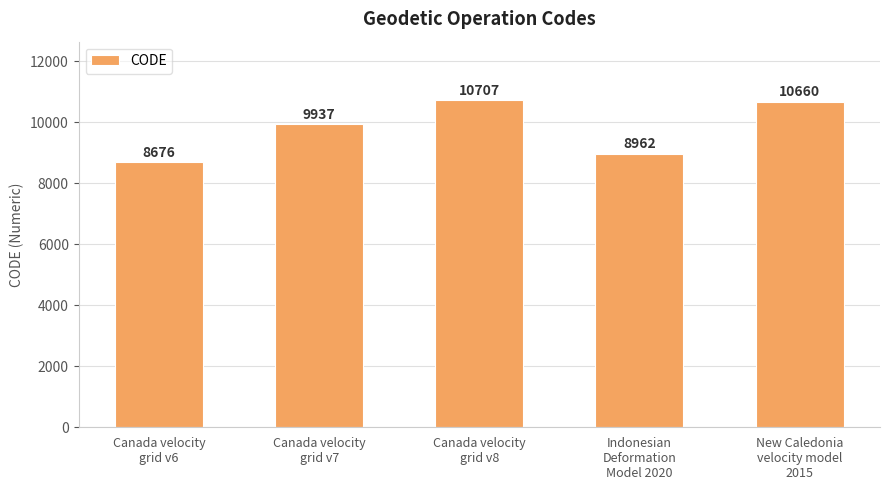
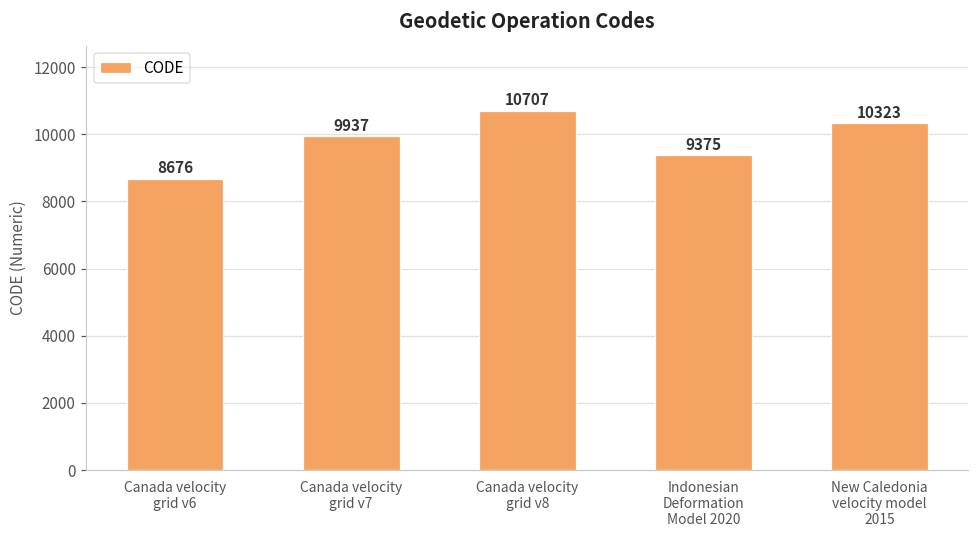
Indonesian Deformation Model 2020: 8962 -> 9375
New Caledonia velocity model 2015: 10660 -> 10323
